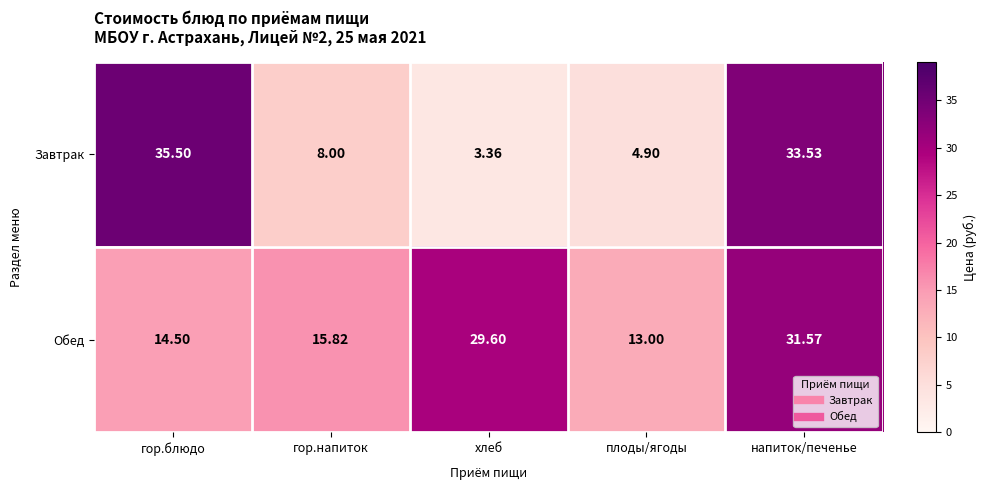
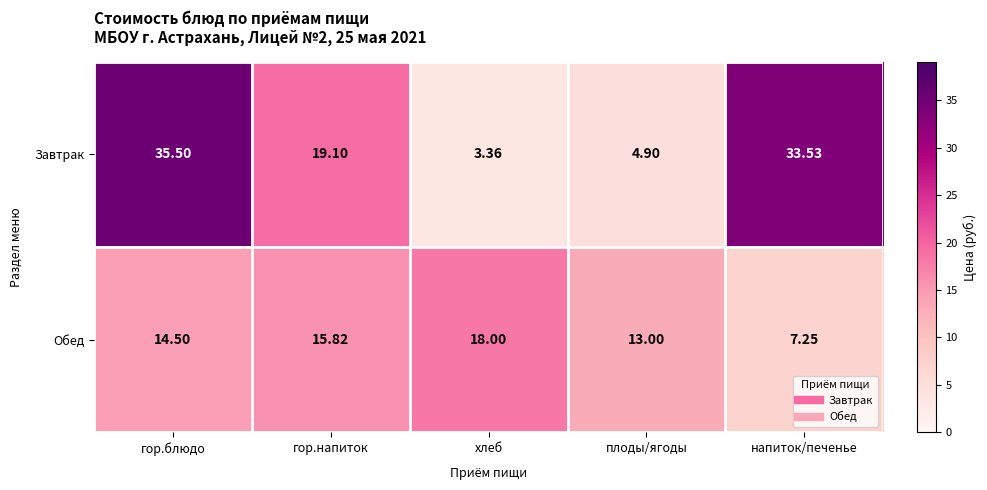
Завтрак, гор.напиток: 8.00 -> 19.10
Обед, хлеб: 29.60 -> 18.00
Обед, напиток/печенье: 31.57 -> 7.25
